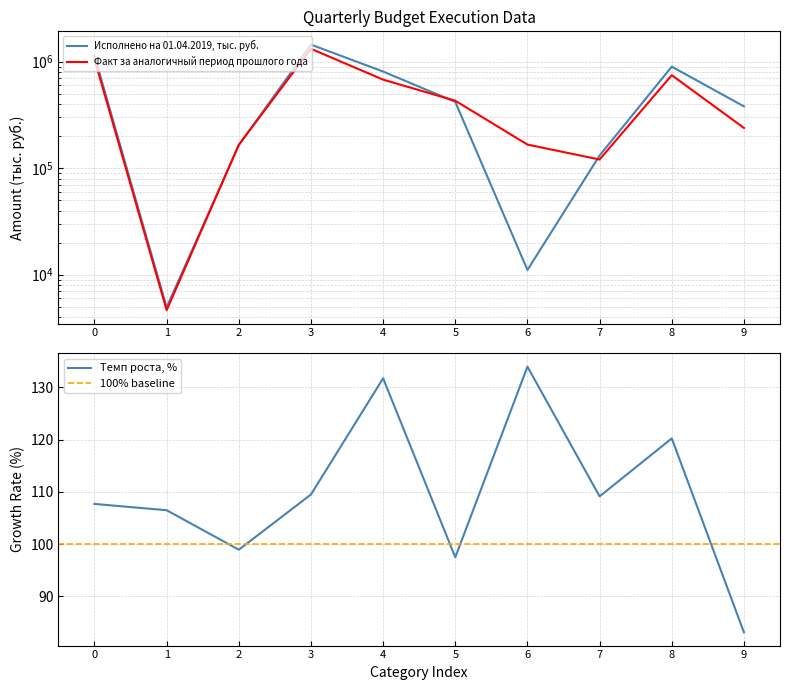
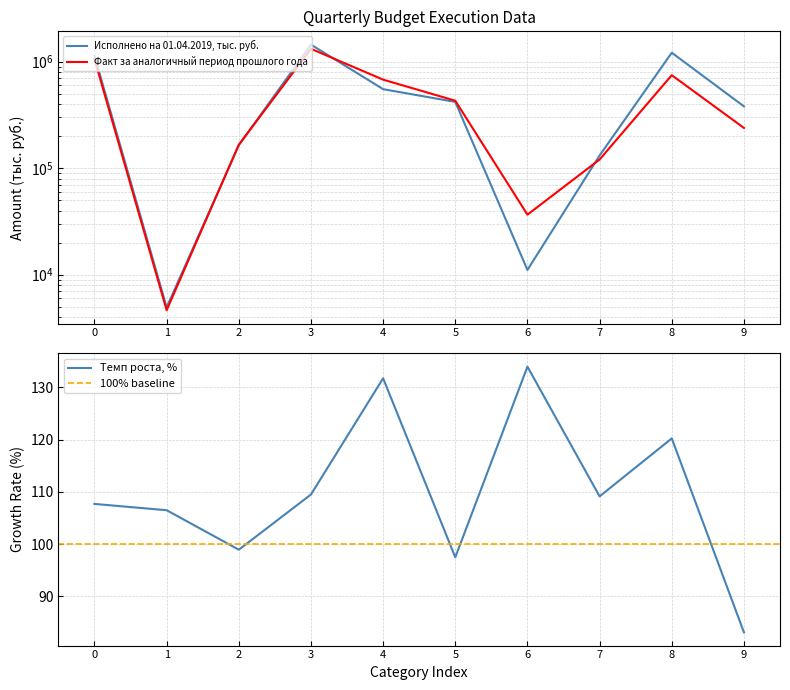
Quarterly Budget Execution Data, Исполнено на 01.04.2019, тыс. руб., 4: 800000 -> 600000
Quarterly Budget Execution Data, Факт за аналогичный период прошлого года, 6: 170000 -> 37000
Quarterly Budget Execution Data, Исполнено на 01.04.2019, тыс. руб., 8: 900000 -> 1200000
